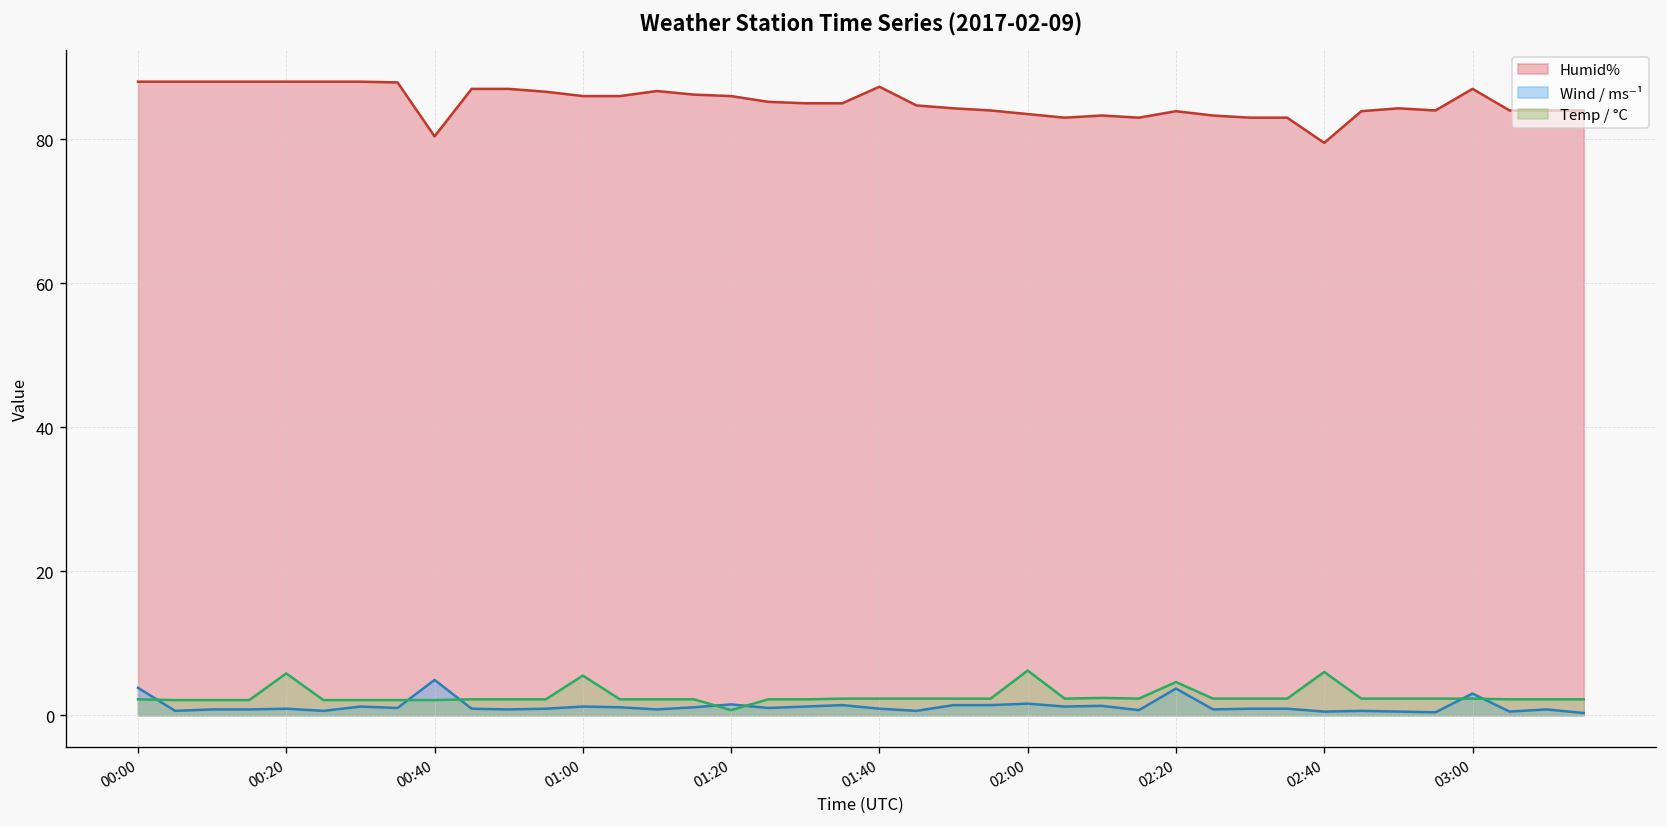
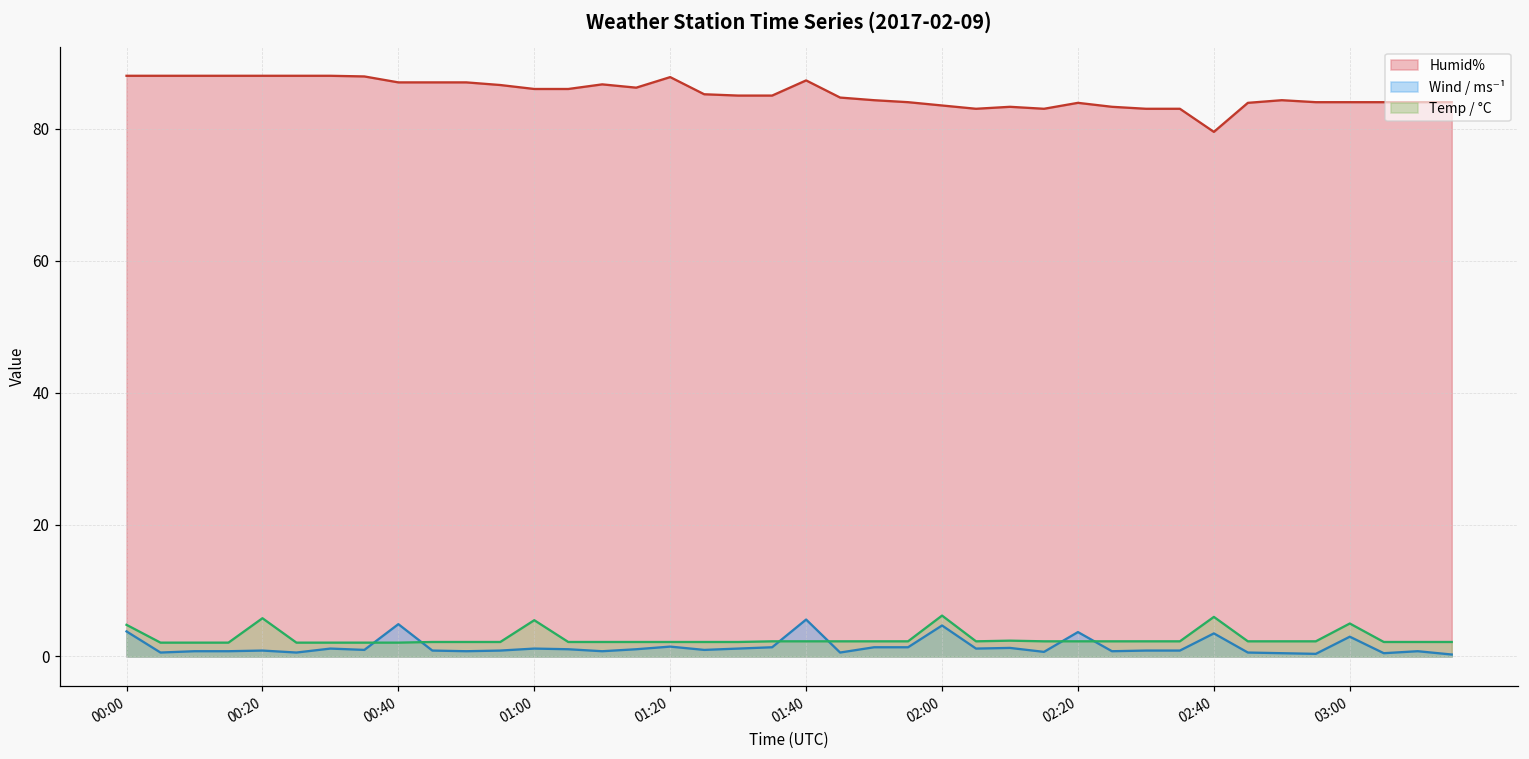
Temp / °C, 00:00: 2 -> 5
Humid%, 00:40: 80 -> 87
Humid%, 01:20: 86 -> 88
Temp / °C, 01:20: 1 -> 2
Wind / ms⁻¹, 01:40: 1 -> 6
Wind / ms⁻¹, 02:00: 2 -> 5
Temp / °C, 02:20: 5 -> 2
Wind / ms⁻¹, 02:40: 1 -> 4
Humid%, 03:00: 87 -> 84
Temp / °C, 03:00: 2 -> 5
